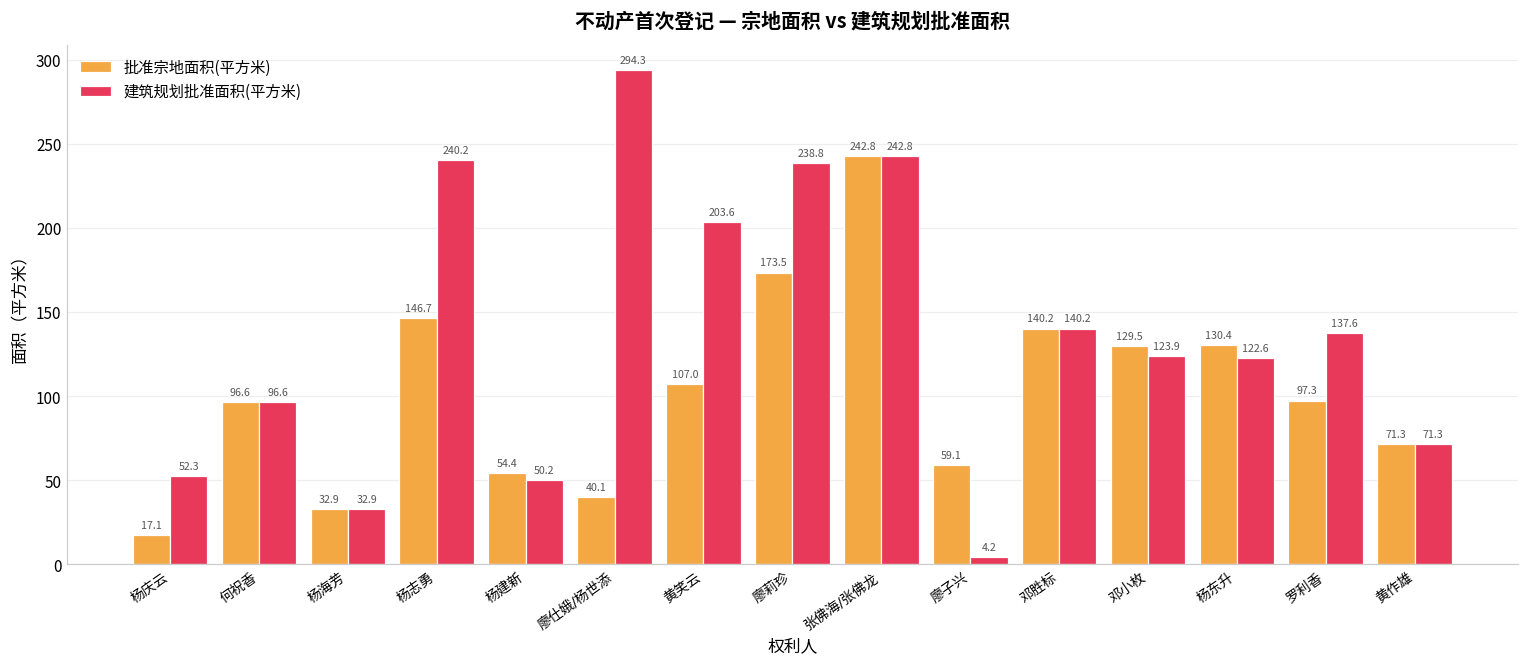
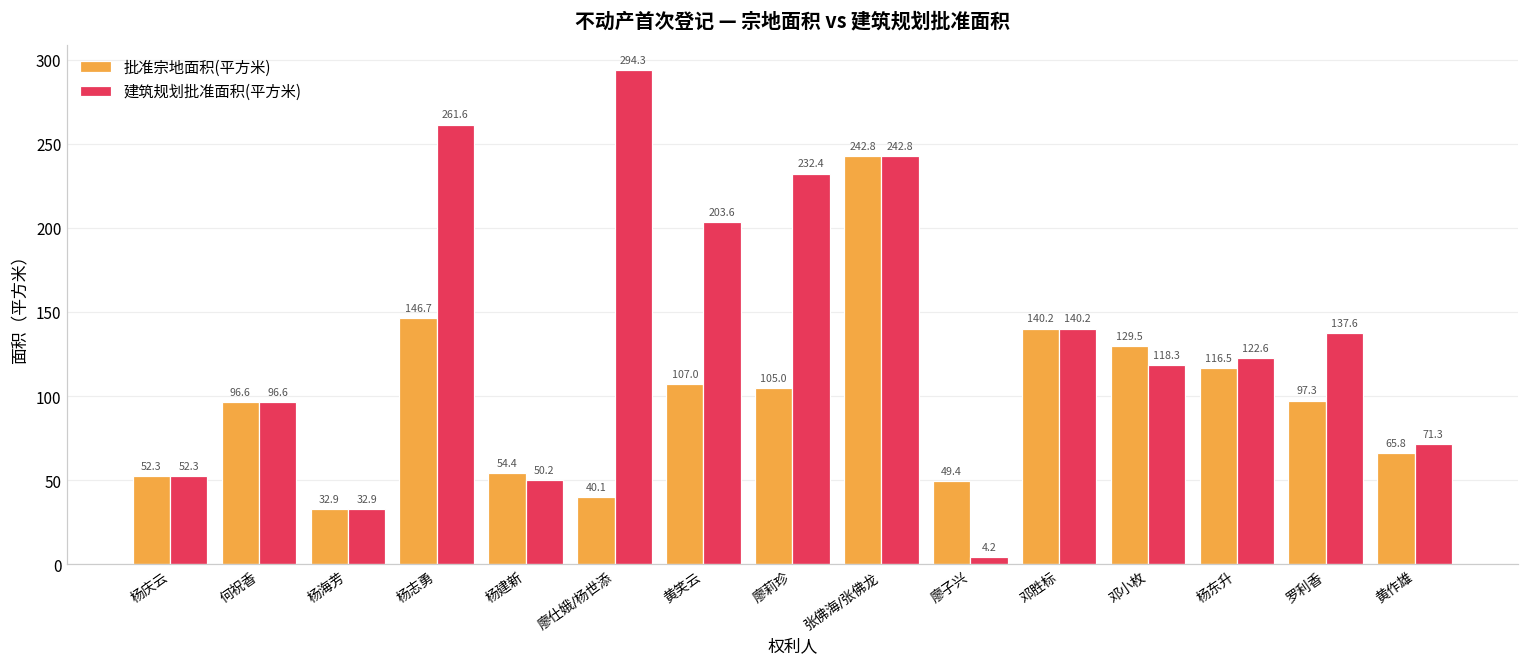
批准宗地面积(平方米), 杨庆云: 17.1 -> 52.3
建筑规划批准面积(平方米), 杨志勇: 240.2 -> 261.6
批准宗地面积(平方米), 廖莉珍: 173.5 -> 105.0
建筑规划批准面积(平方米), 廖莉珍: 238.8 -> 232.4
批准宗地面积(平方米), 廖子兴: 59.1 -> 49.4
建筑规划批准面积(平方米), 邓小枚: 123.9 -> 118.3
批准宗地面积(平方米), 杨东升: 130.4 -> 116.5
批准宗地面积(平方米), 黄作雄: 71.3 -> 65.8
